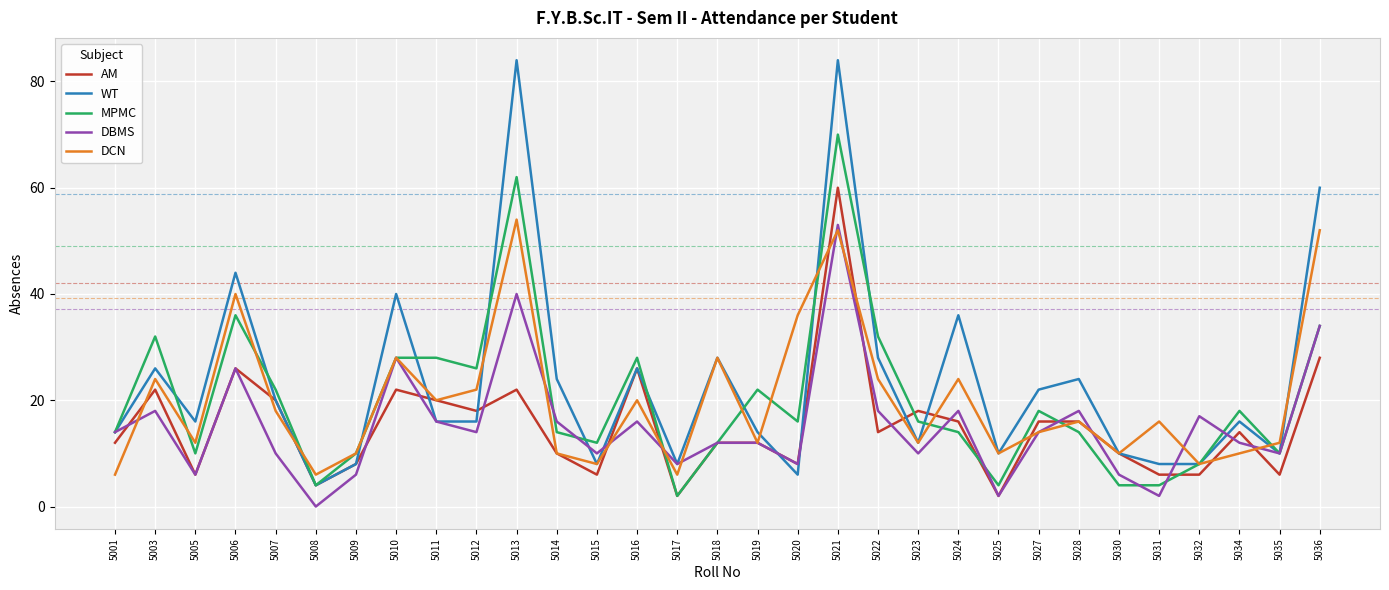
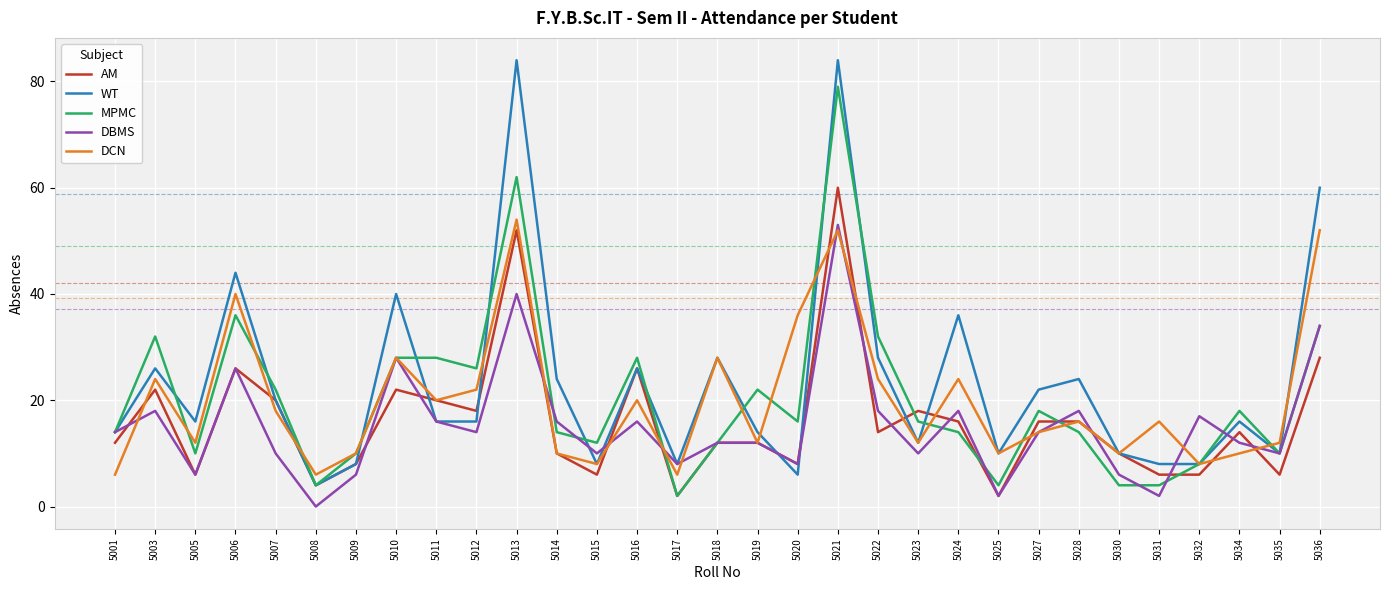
AM, 5013: 22 -> 52
MPMC, 5021: 70 -> 79
